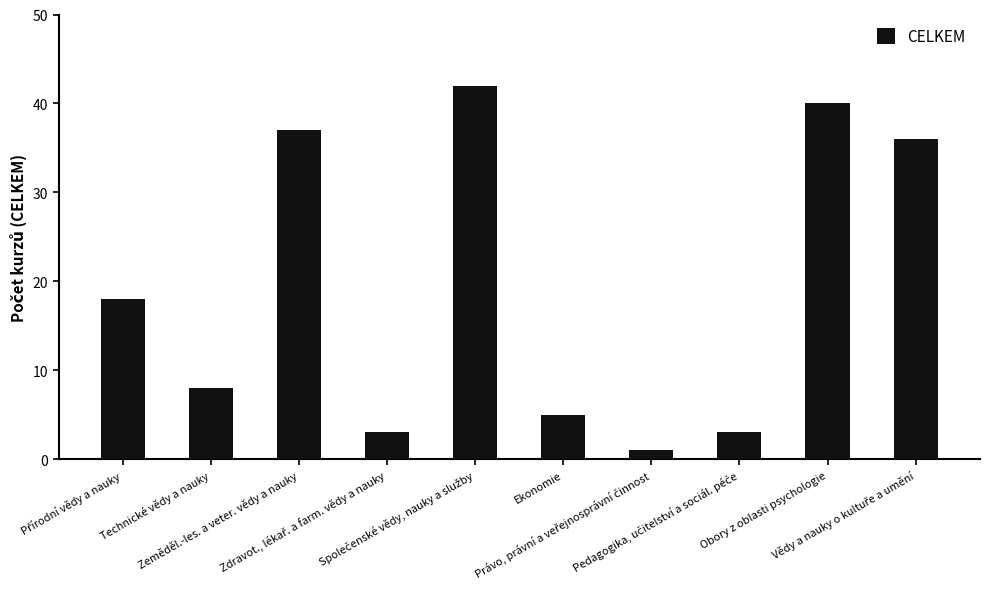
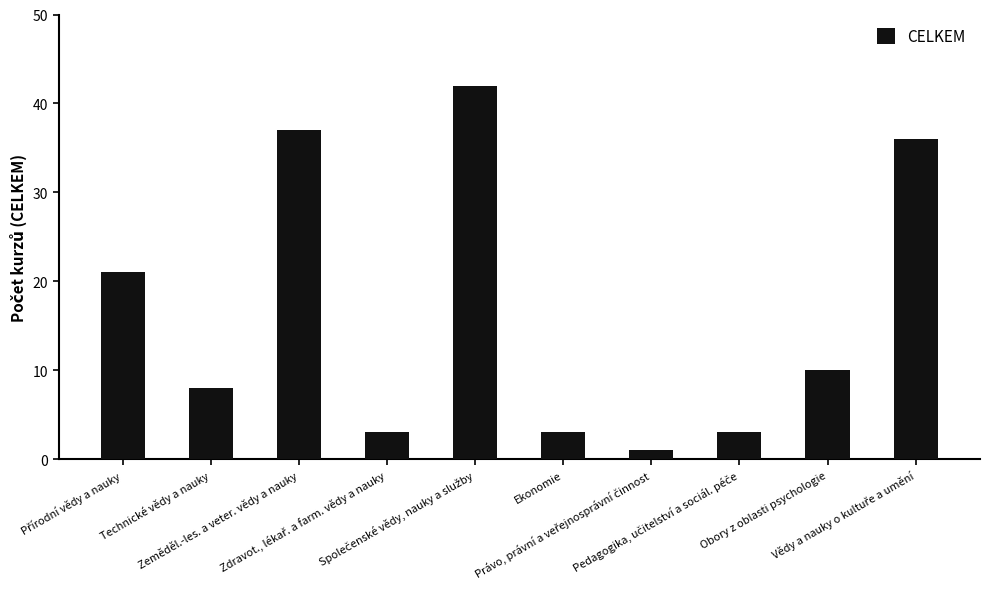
Přírodní vědy a nauky: 18 -> 21
Ekonomie: 5 -> 3
Obory z oblasti psychologie: 40 -> 10
